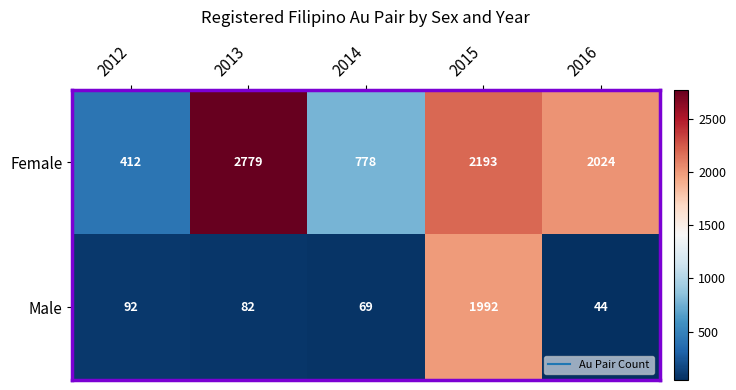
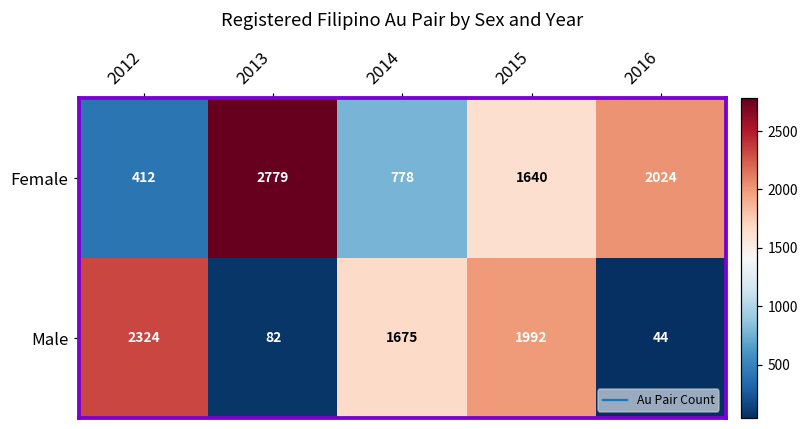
Female, 2015: 2193 -> 1640
Male, 2012: 92 -> 2324
Male, 2014: 69 -> 1675
